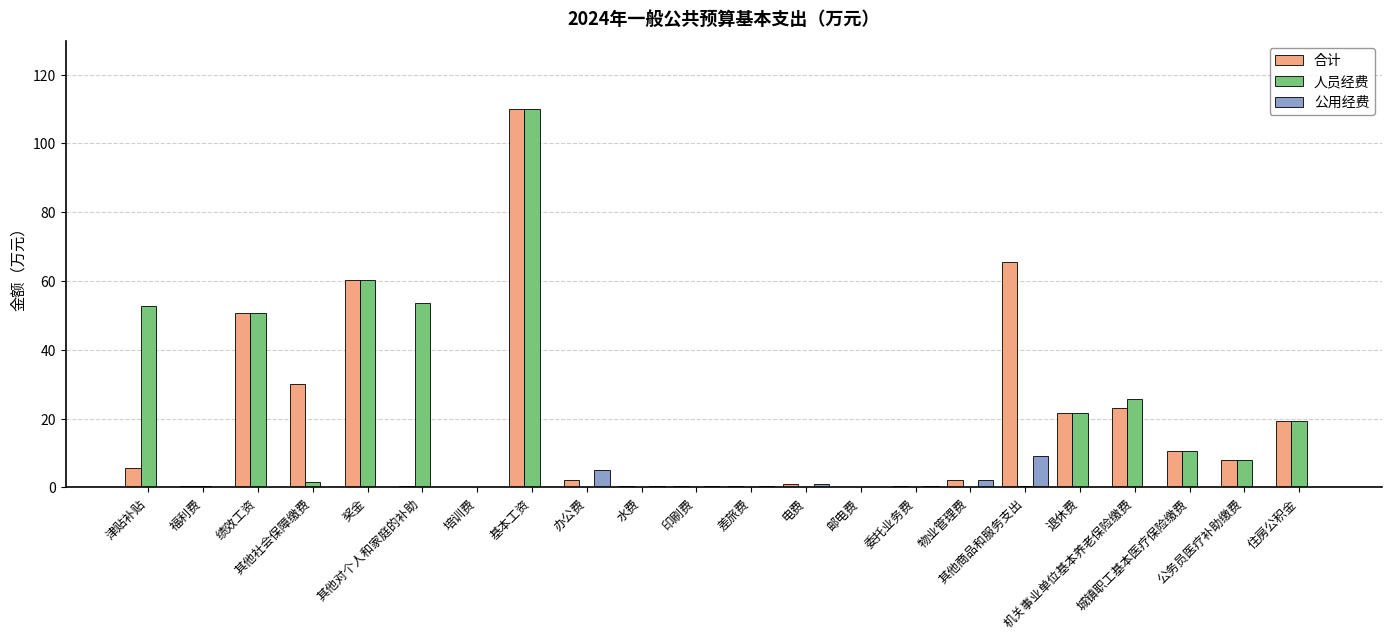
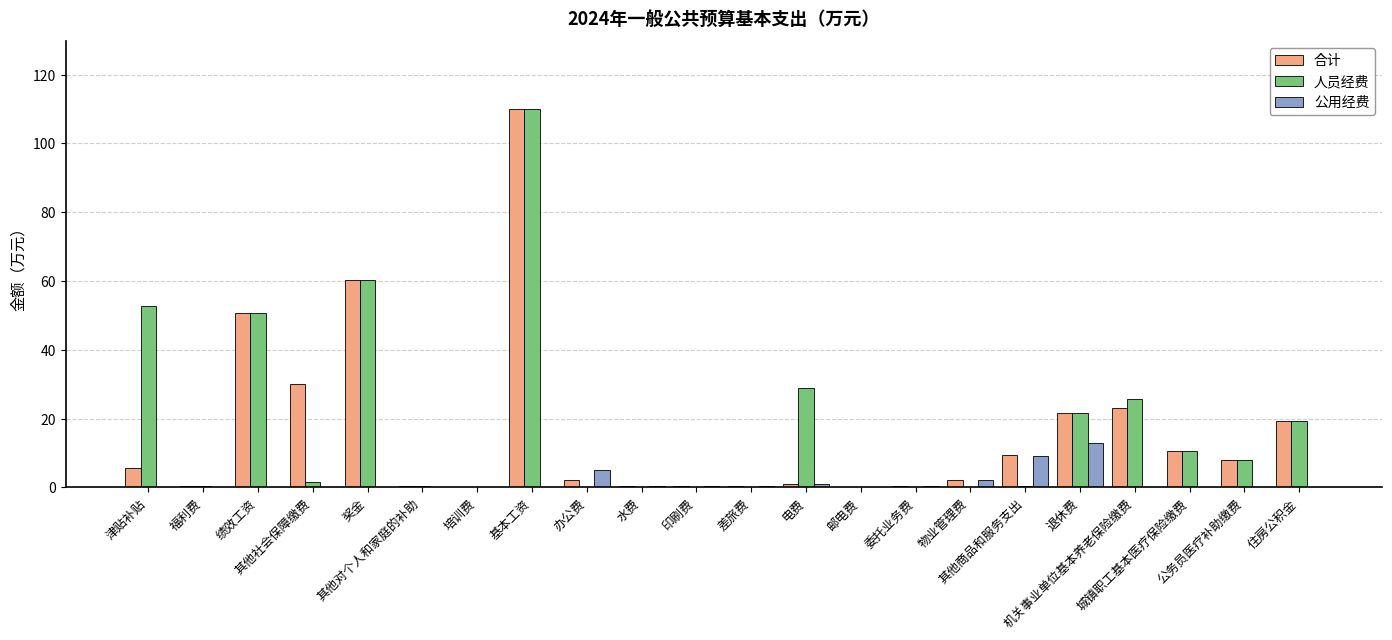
人员经费, 其他对个人和家庭的补助: 54 -> 0
人员经费, 电费: 0 -> 29
合计, 其他商品和服务支出: 65 -> 9
公用经费, 退休费: 0 -> 13
